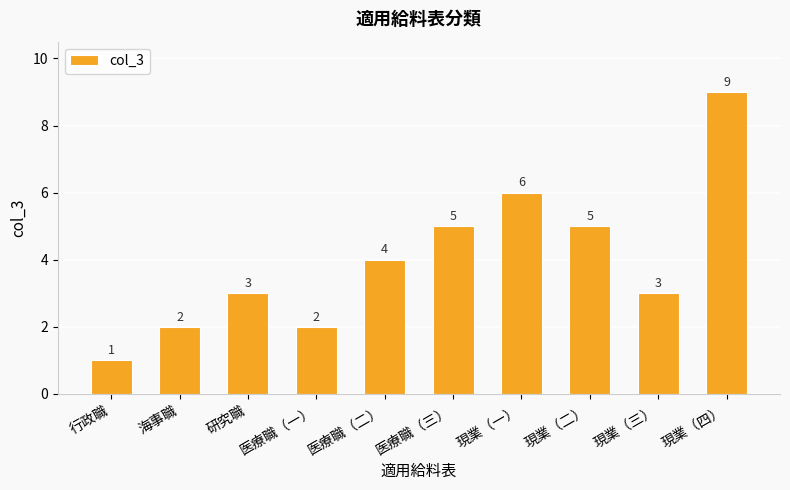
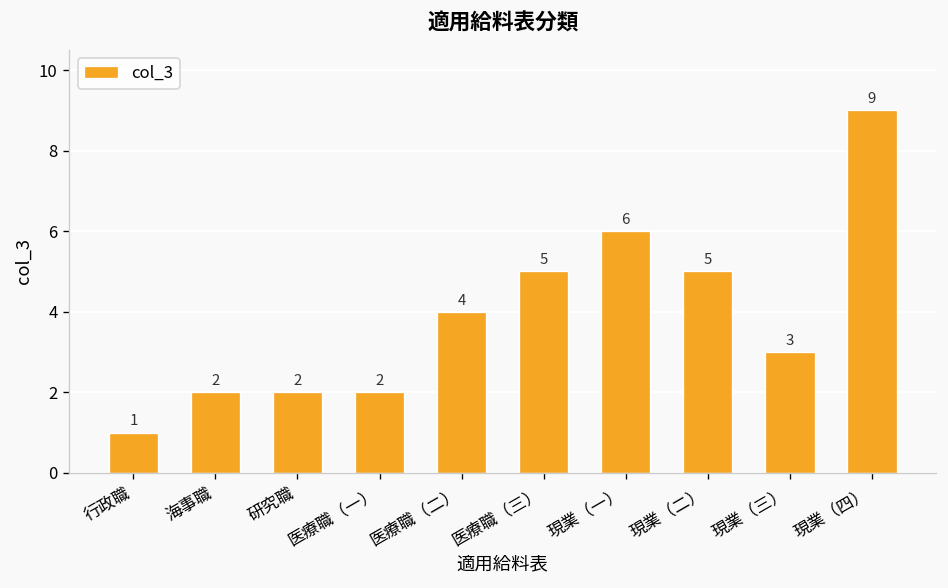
研究職: 3 -> 2
